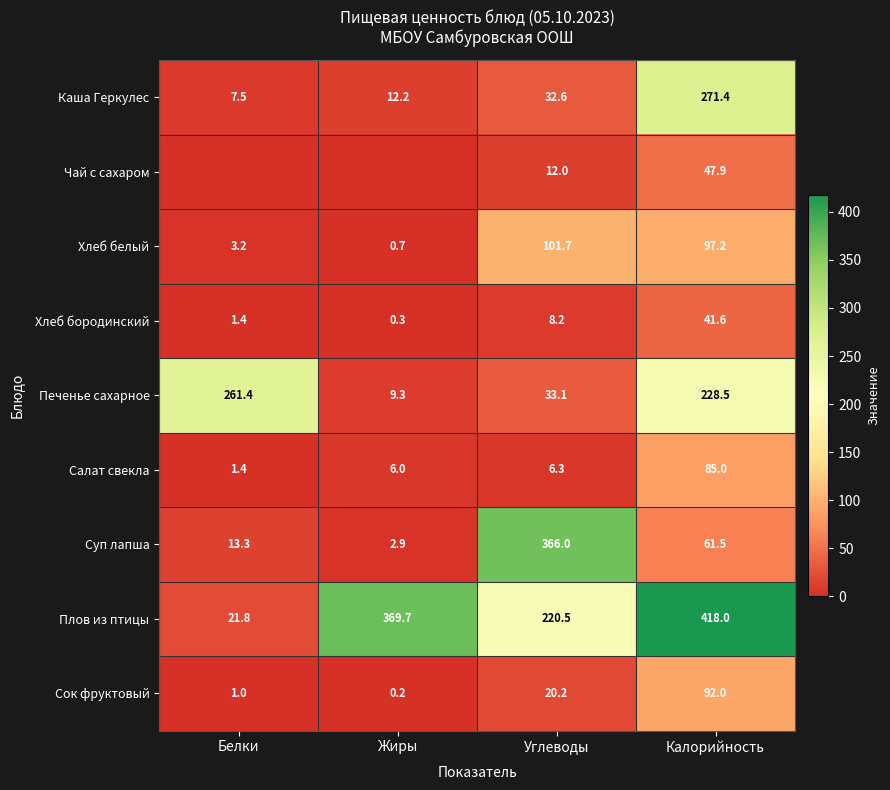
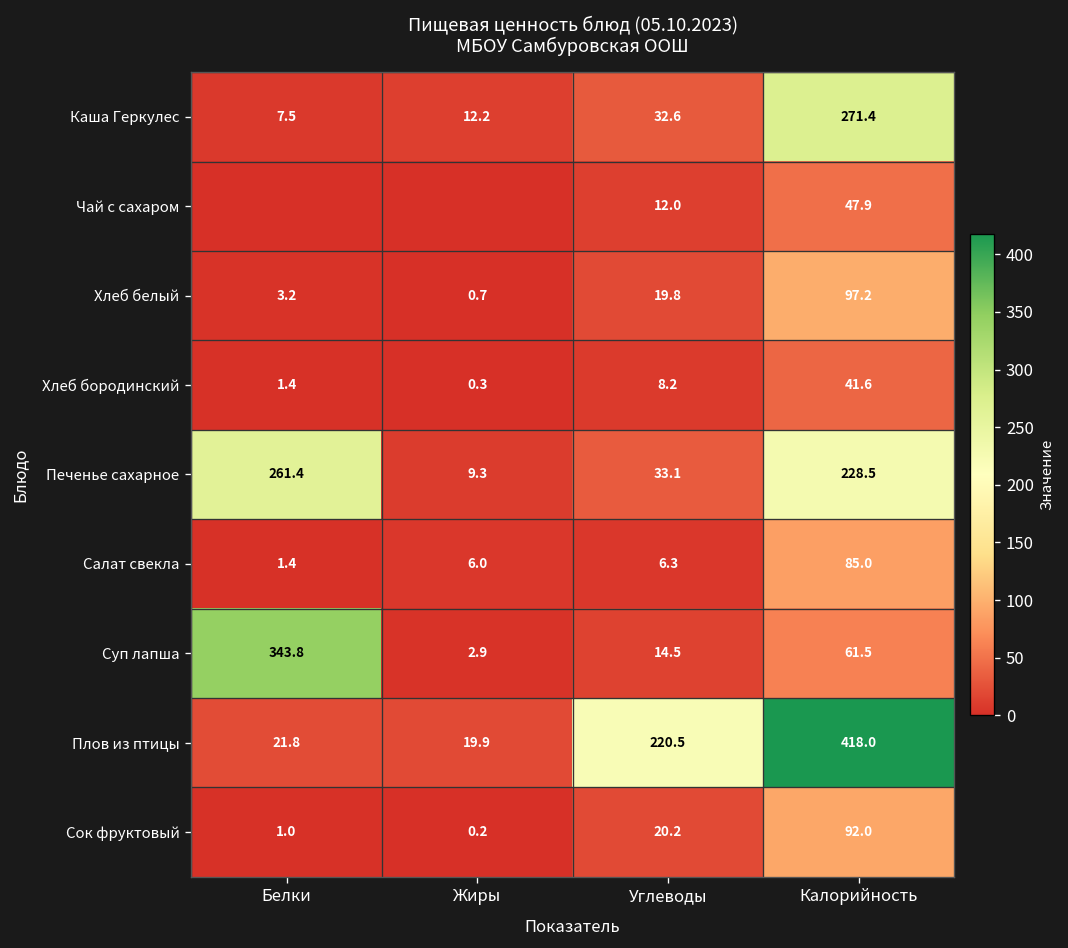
Хлеб белый, Углеводы: 101.7 -> 19.8
Суп лапша, Белки: 13.3 -> 343.8
Суп лапша, Углеводы: 366.0 -> 14.5
Плов из птицы, Жиры: 369.7 -> 19.9
